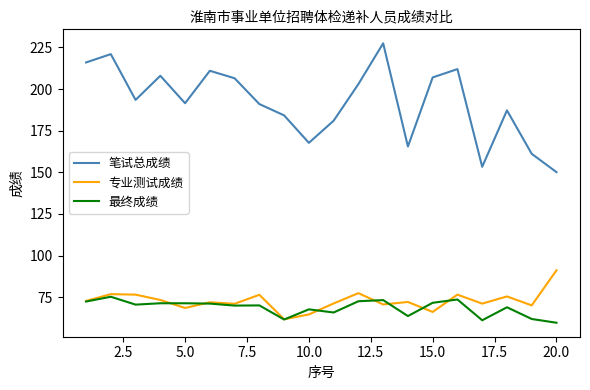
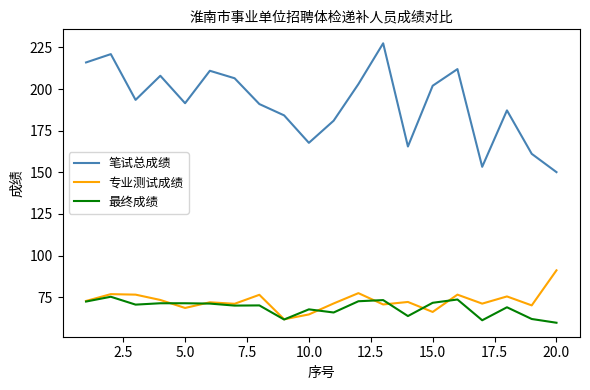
笔试总成绩, 15.0: 207 -> 202
